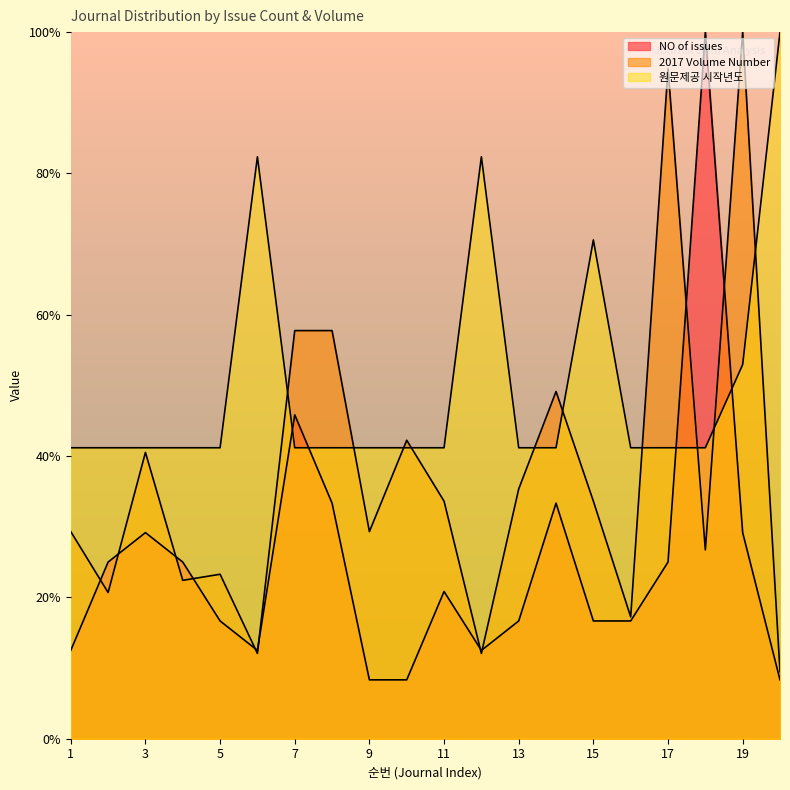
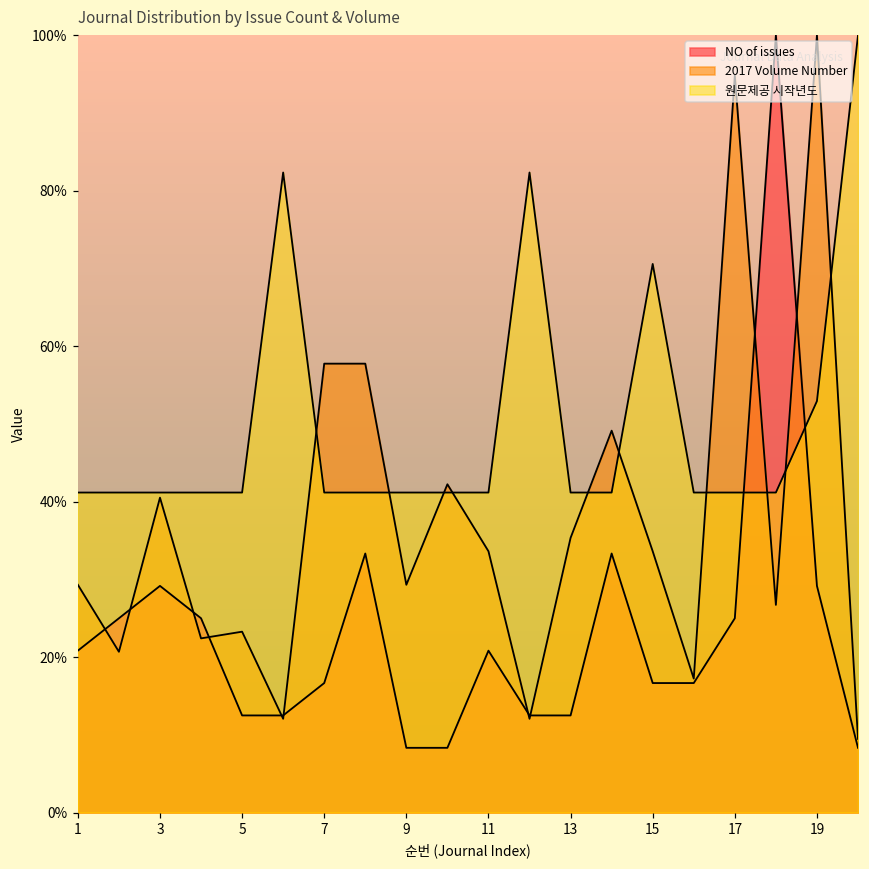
NO of issues, 1: 13% -> 21%
NO of issues, 5: 17% -> 13%
NO of issues, 7: 46% -> 17%
NO of issues, 13: 17% -> 13%
